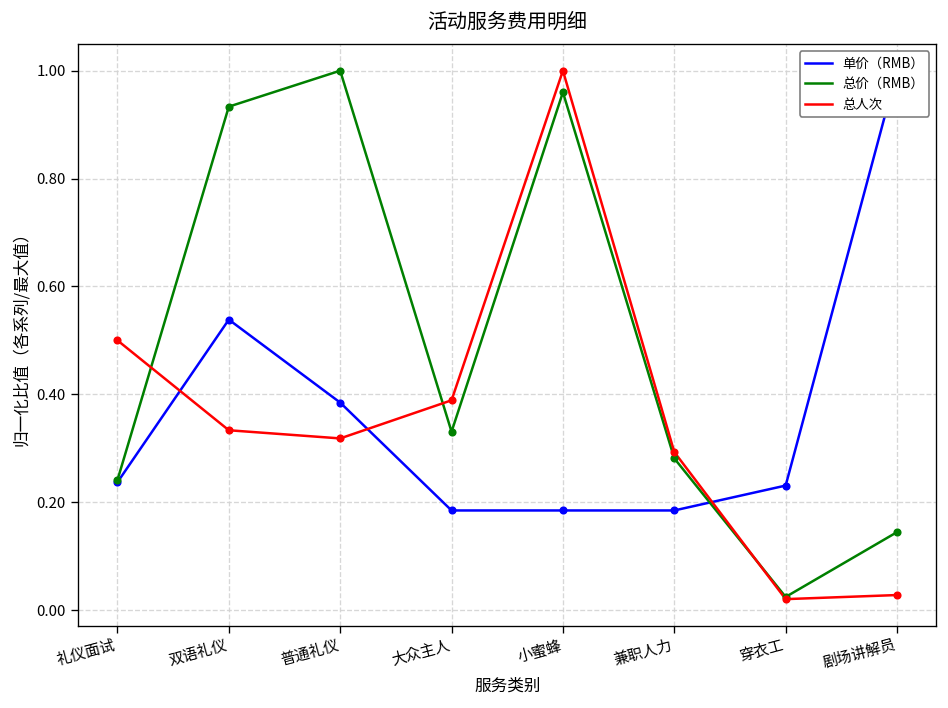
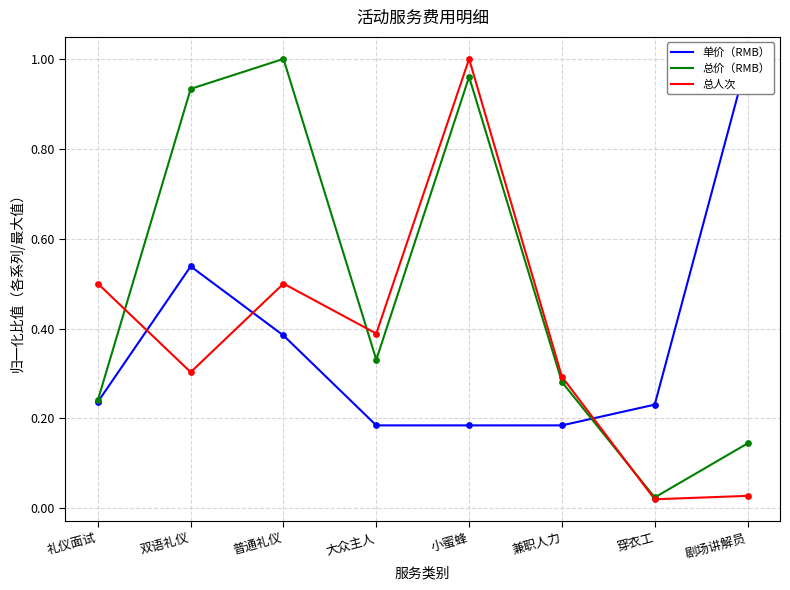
总人次, 双语礼仪: 0.33 -> 0.30
总人次, 普通礼仪: 0.32 -> 0.50
